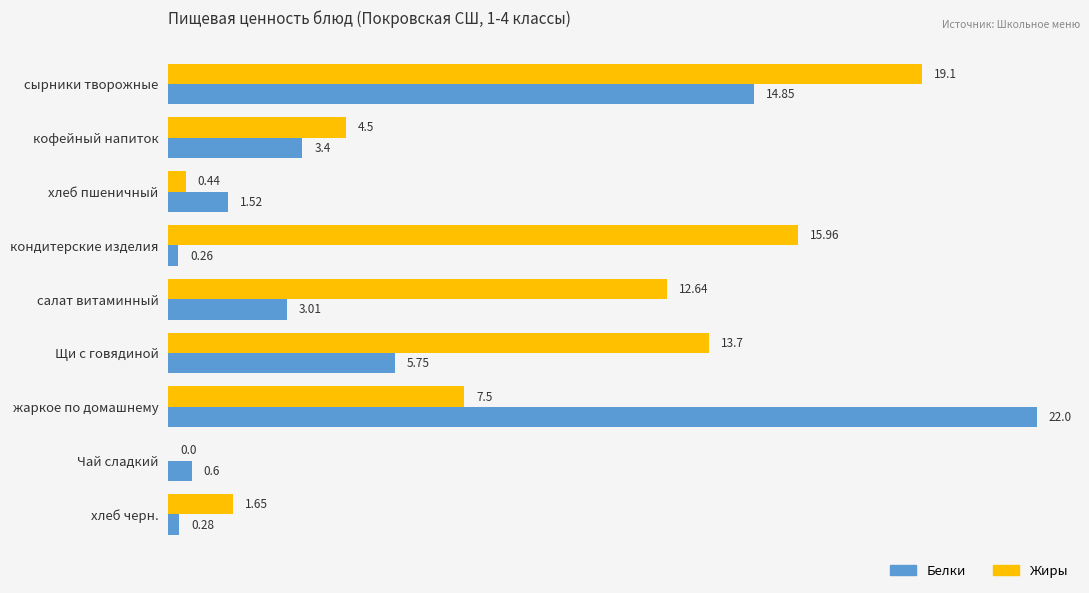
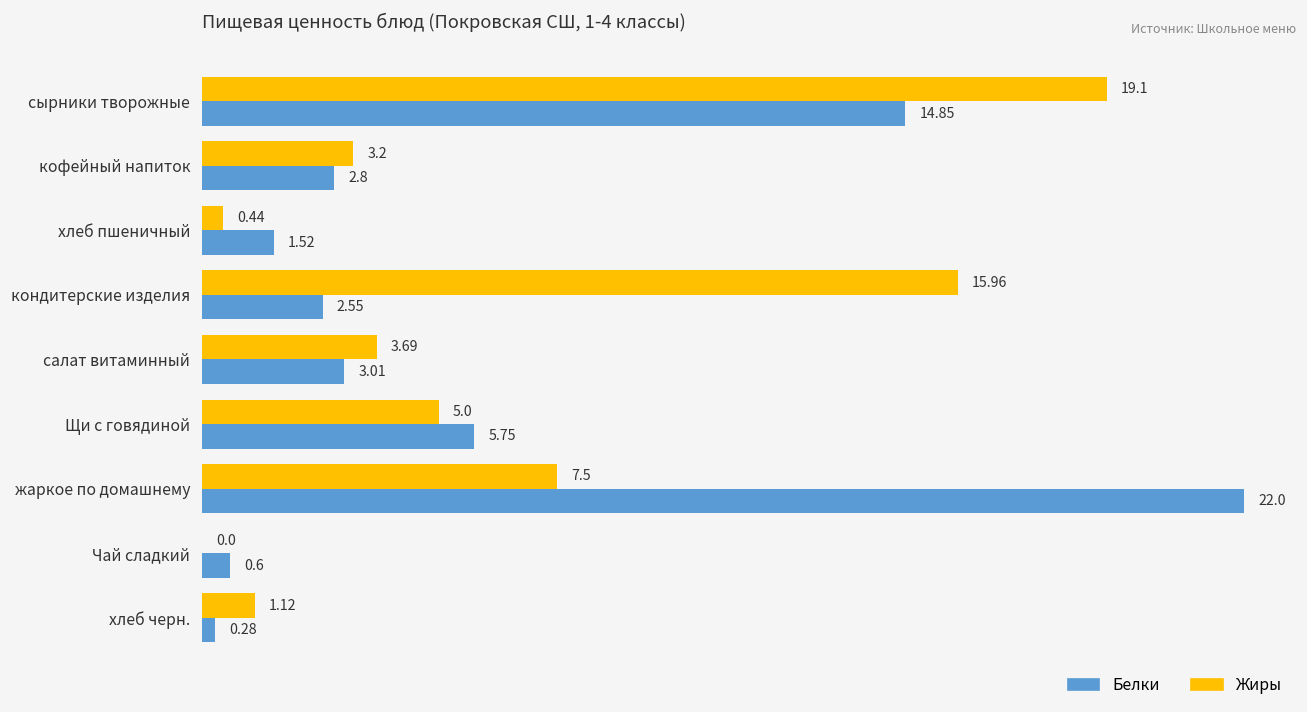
Жиры, кофейный напиток: 4.5 -> 3.2
Белки, кофейный напиток: 3.4 -> 2.8
Белки, кондитерские изделия: 0.26 -> 2.55
Жиры, салат витаминный: 12.64 -> 3.69
Жиры, Щи с говядиной: 13.7 -> 5.0
Жиры, хлеб черн.: 1.65 -> 1.12
